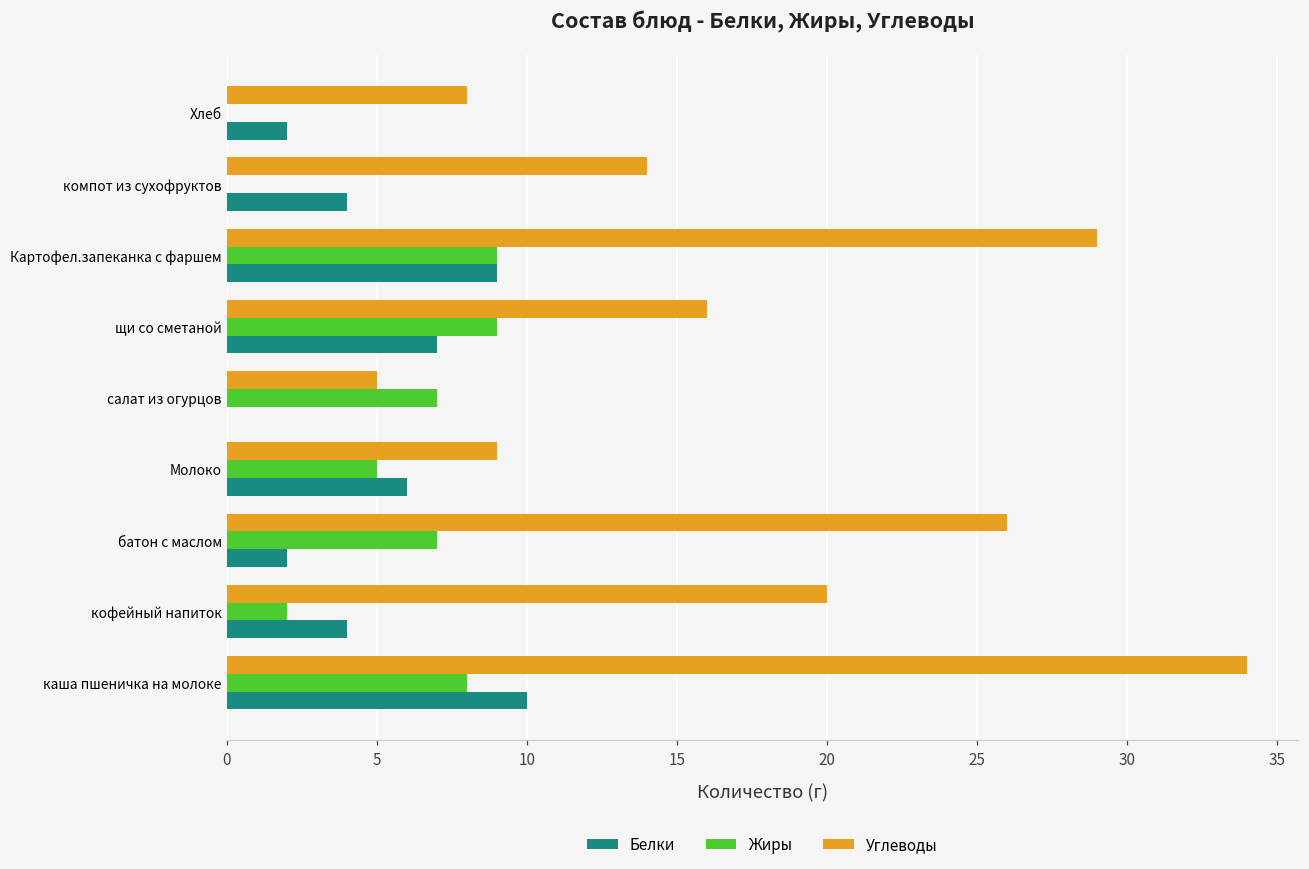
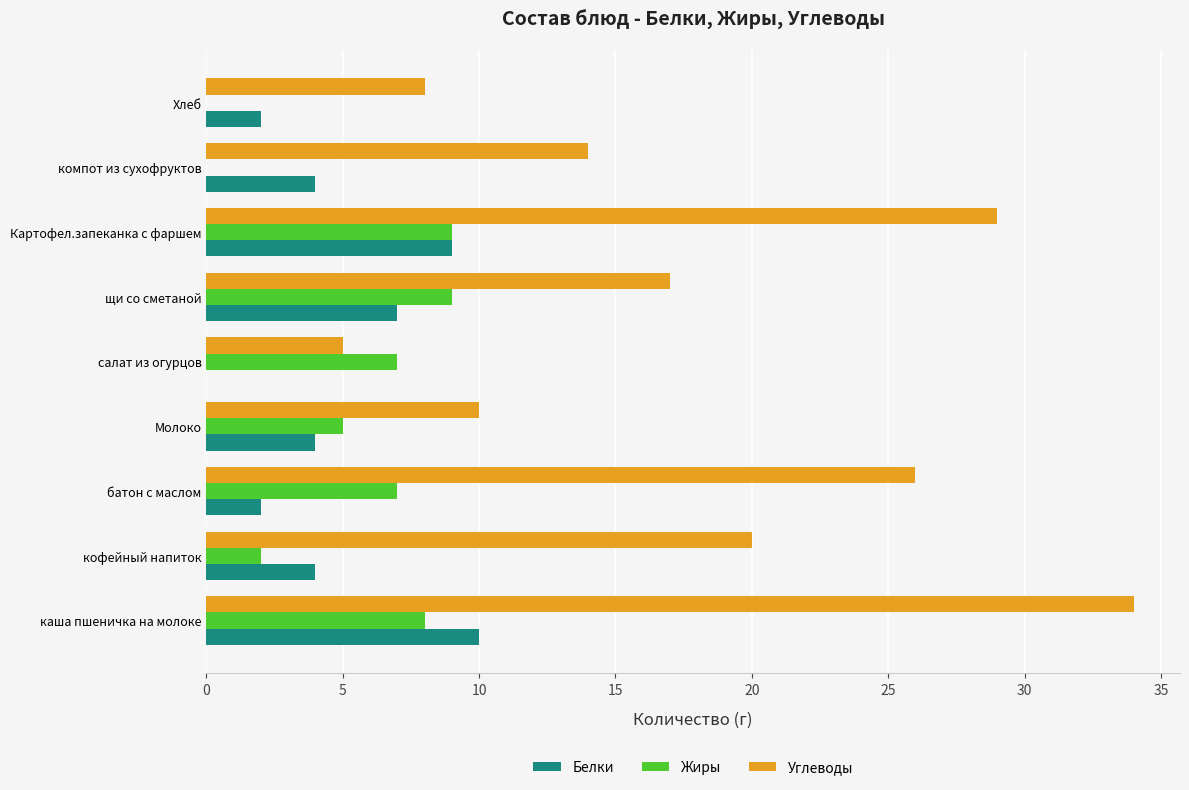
Углеводы, щи со сметаной: 16 -> 17
Углеводы, Молоко: 9 -> 10
Белки, Молоко: 6 -> 4
